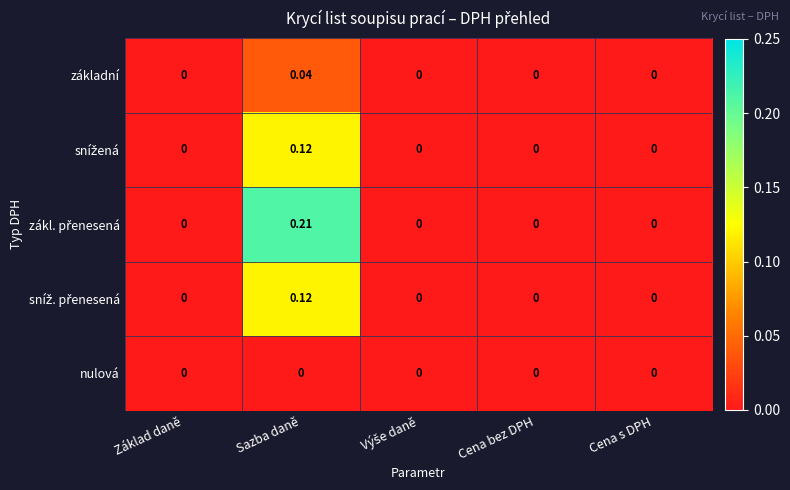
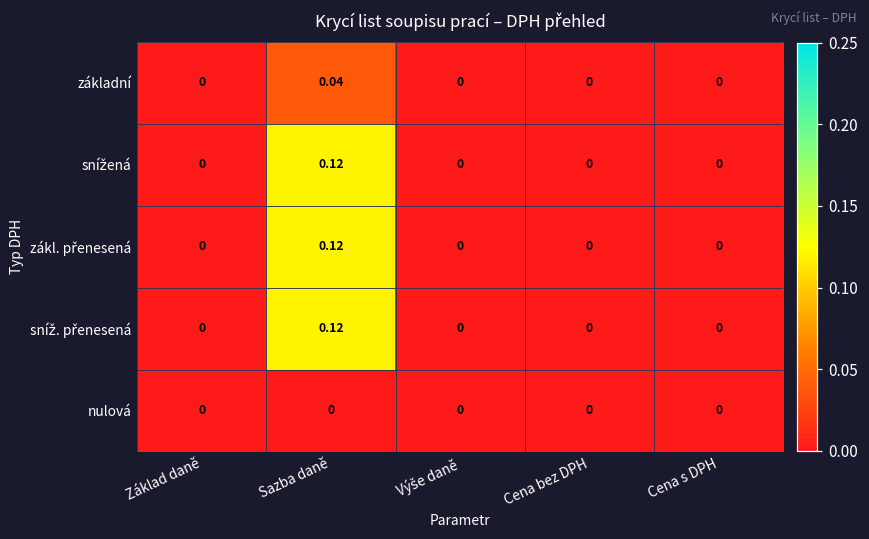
zákl. přenesená, Sazba daně: 0.21 -> 0.12
